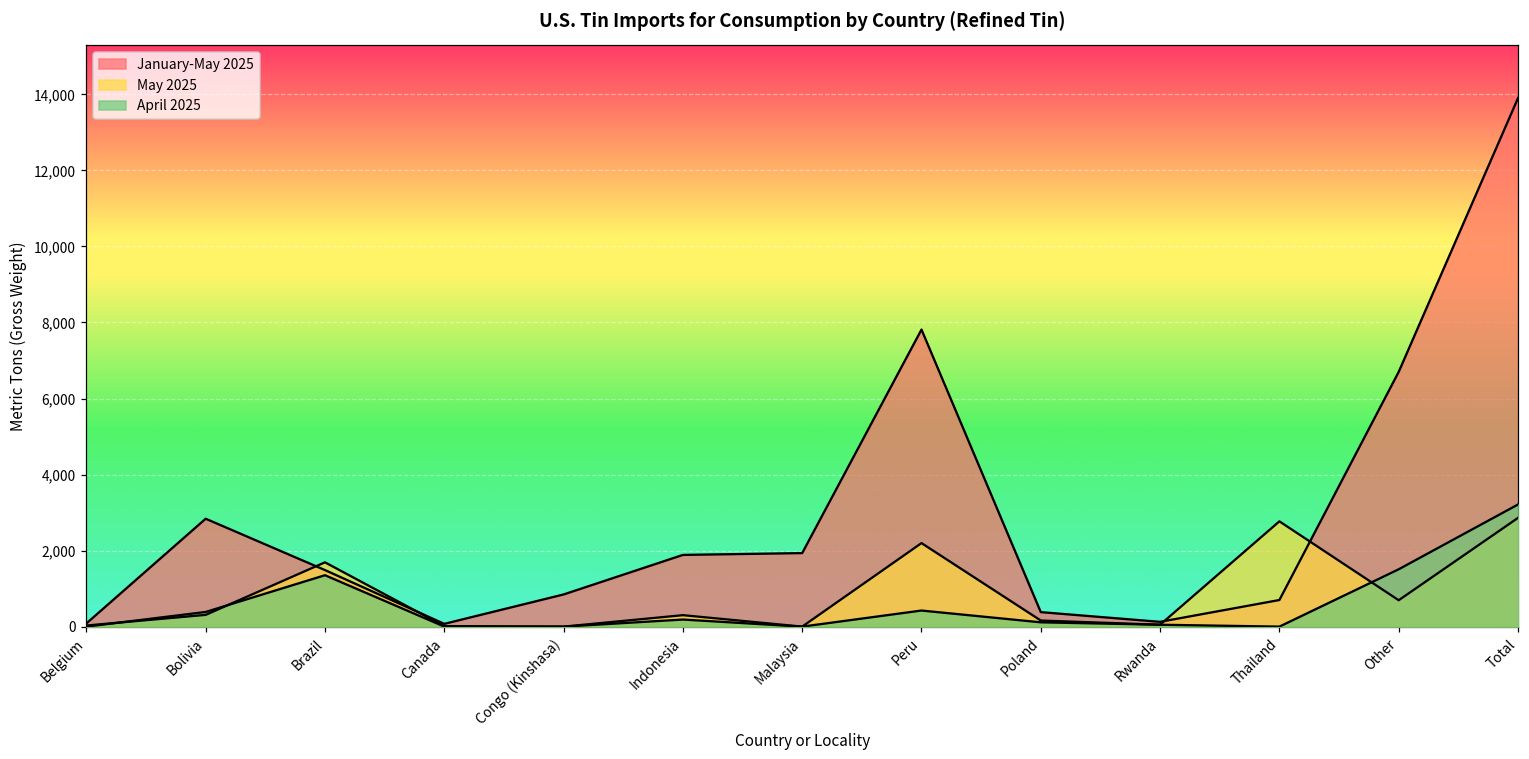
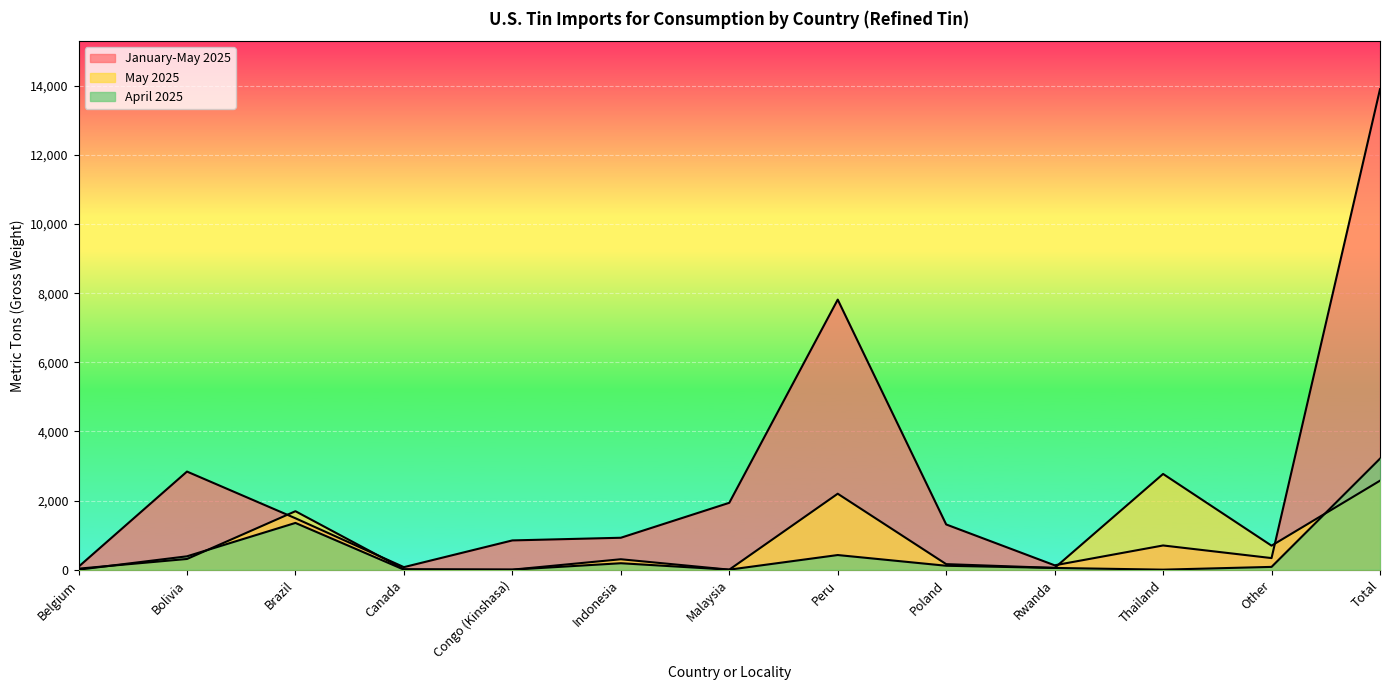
January-May 2025, Indonesia: 1,900 -> 900
January-May 2025, Poland: 400 -> 1,300
January-May 2025, Other: 6,700 -> 300
April 2025, Other: 1,500 -> 100
May 2025, Total: 2,900 -> 2,600
